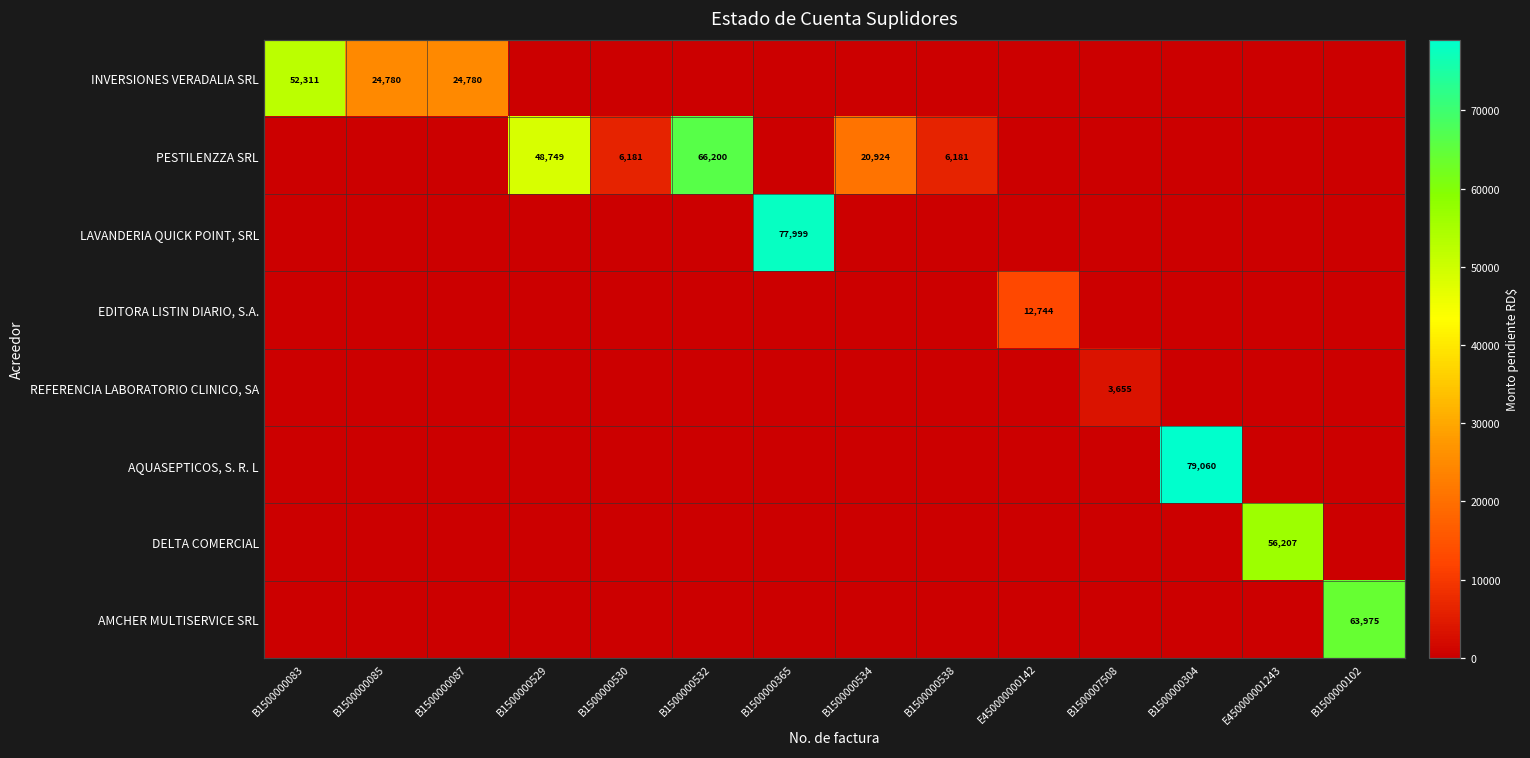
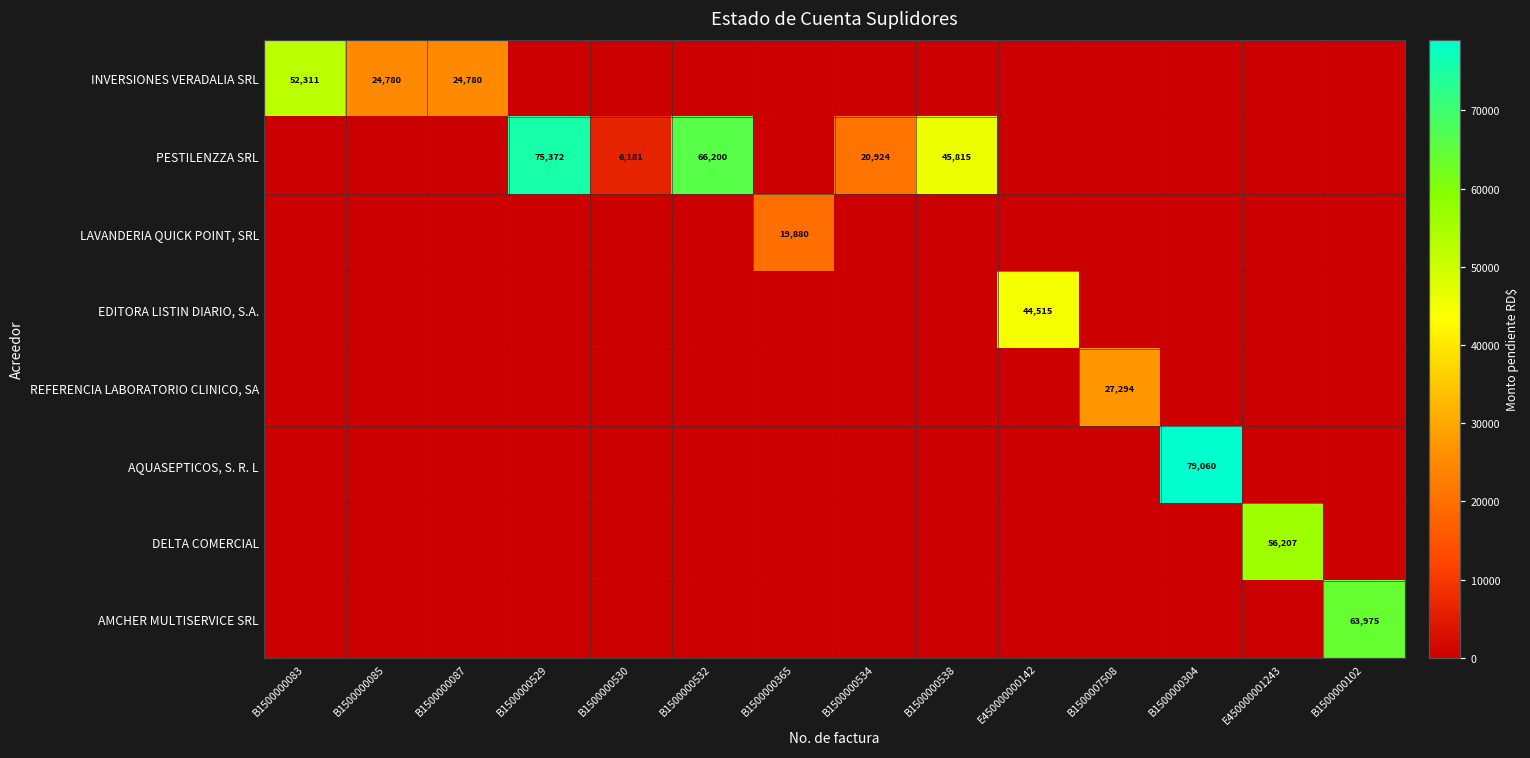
PESTILENZZA SRL, B1500000529: 48,749 -> 75,372
PESTILENZZA SRL, B1500000538: 6,181 -> 45,815
LAVANDERIA QUICK POINT, SRL, B1500000365: 77,999 -> 19,880
EDITORA LISTIN DIARIO, S.A., E450000000142: 12,744 -> 44,515
REFERENCIA LABORATORIO CLINICO, SA, B1500007508: 3,655 -> 27,294
